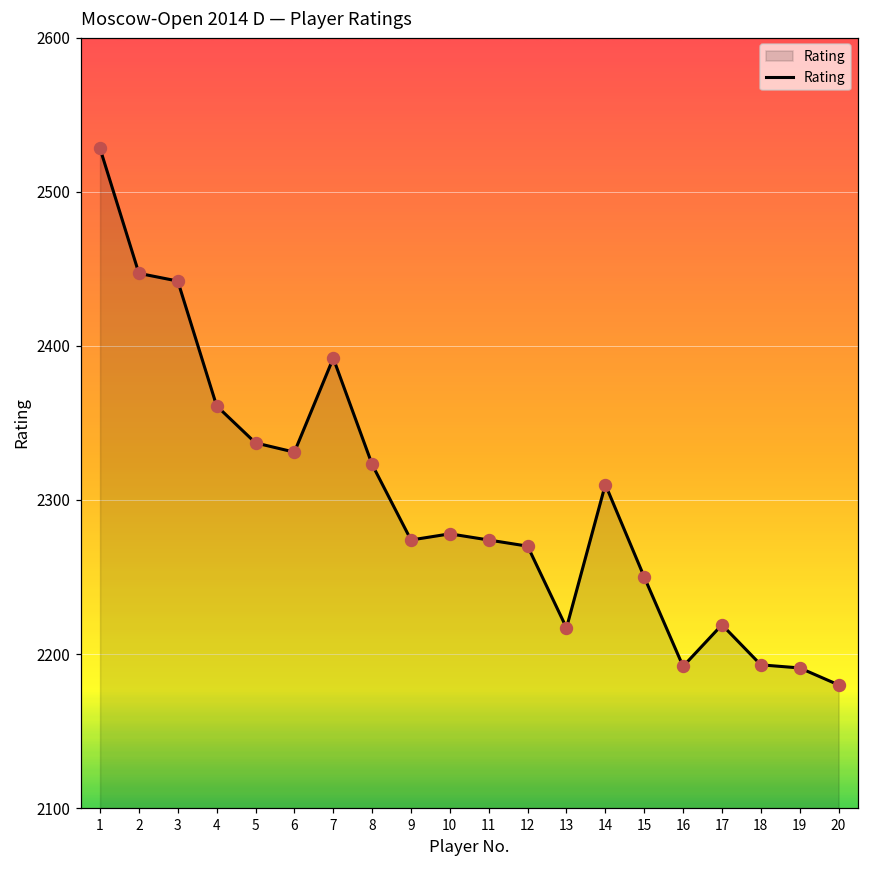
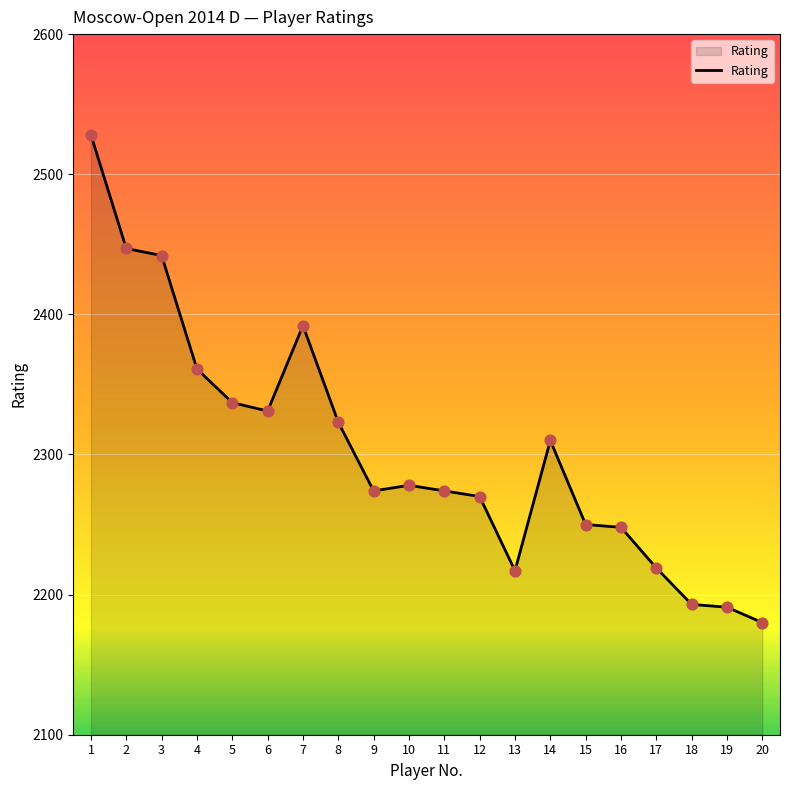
16: 2192 -> 2248
